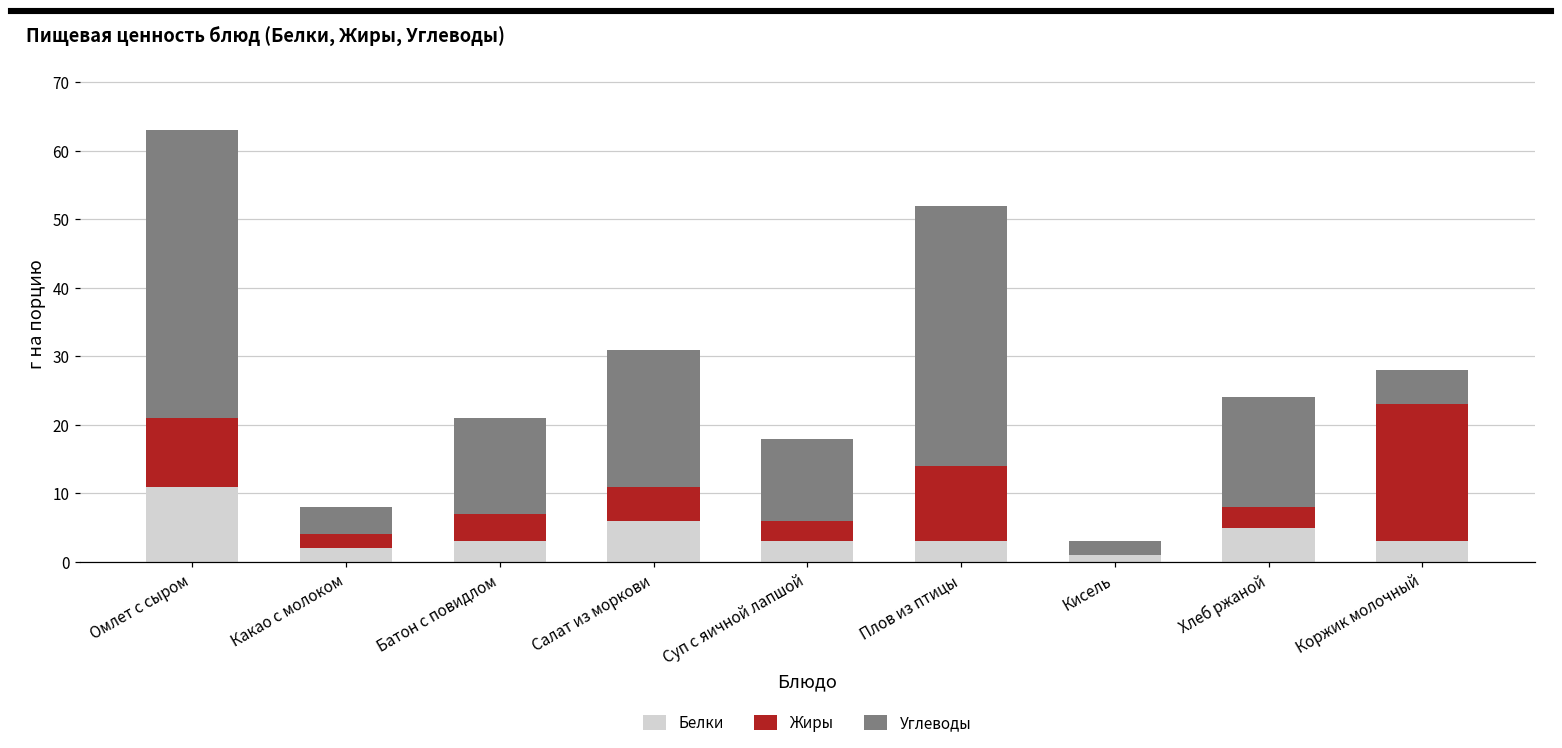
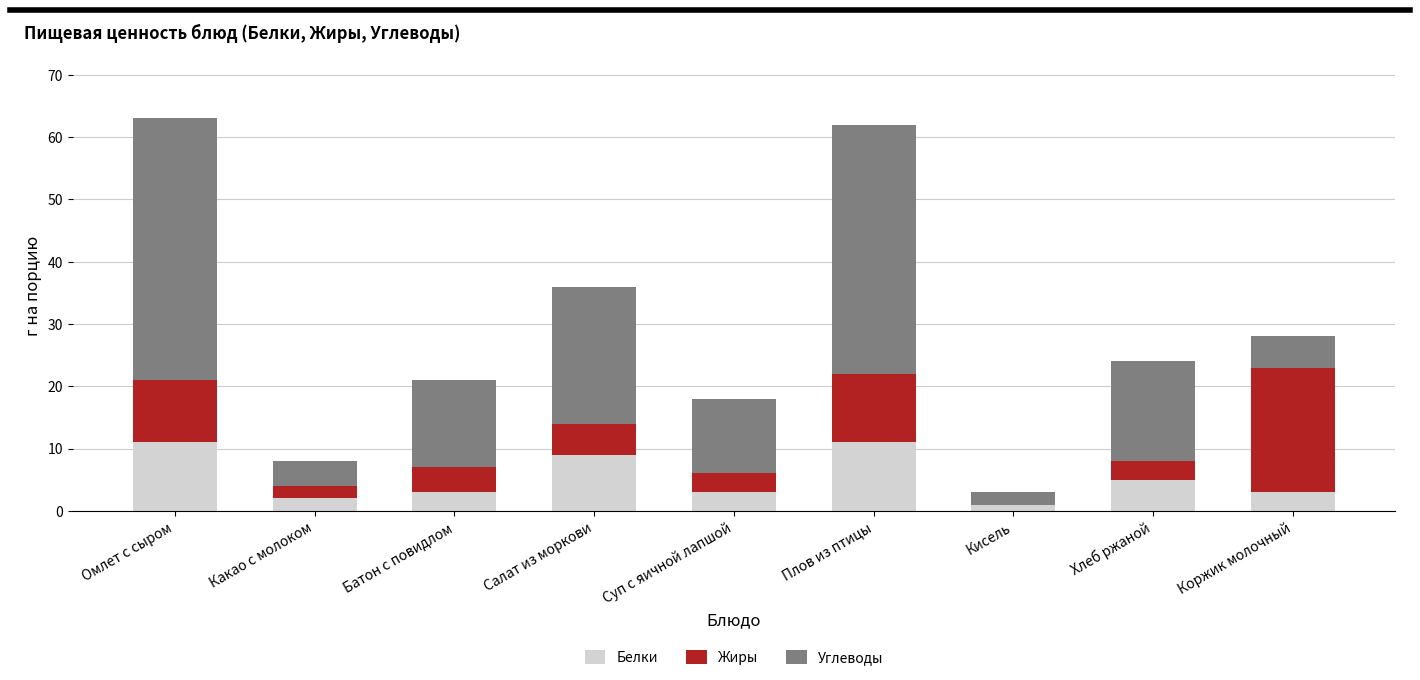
Белки, Салат из моркови: 6 -> 9
Углеводы, Салат из моркови: 20 -> 22
Белки, Плов из птицы: 3 -> 11
Углеводы, Плов из птицы: 38 -> 40
